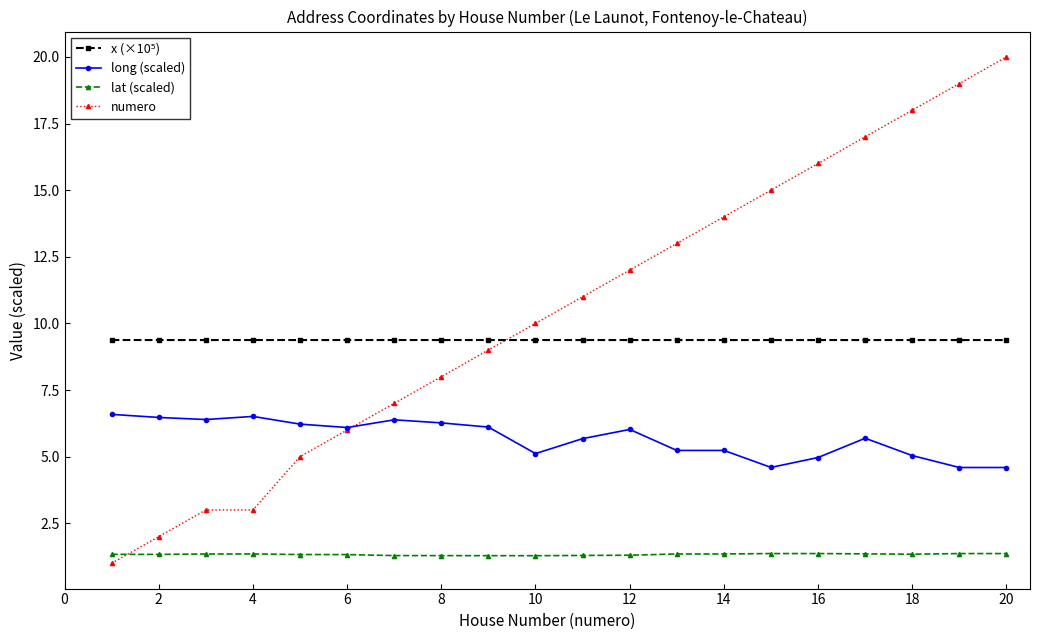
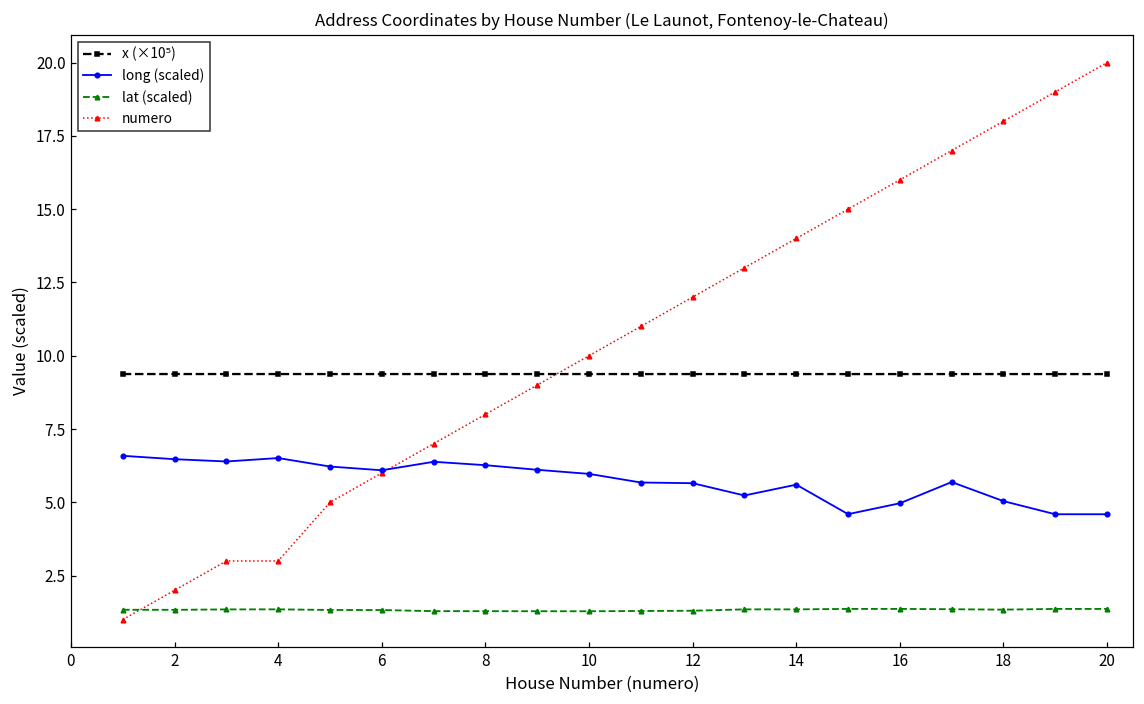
long (scaled), 10: 5.1 -> 6.0
long (scaled), 12: 6.0 -> 5.7
long (scaled), 14: 5.2 -> 5.6
